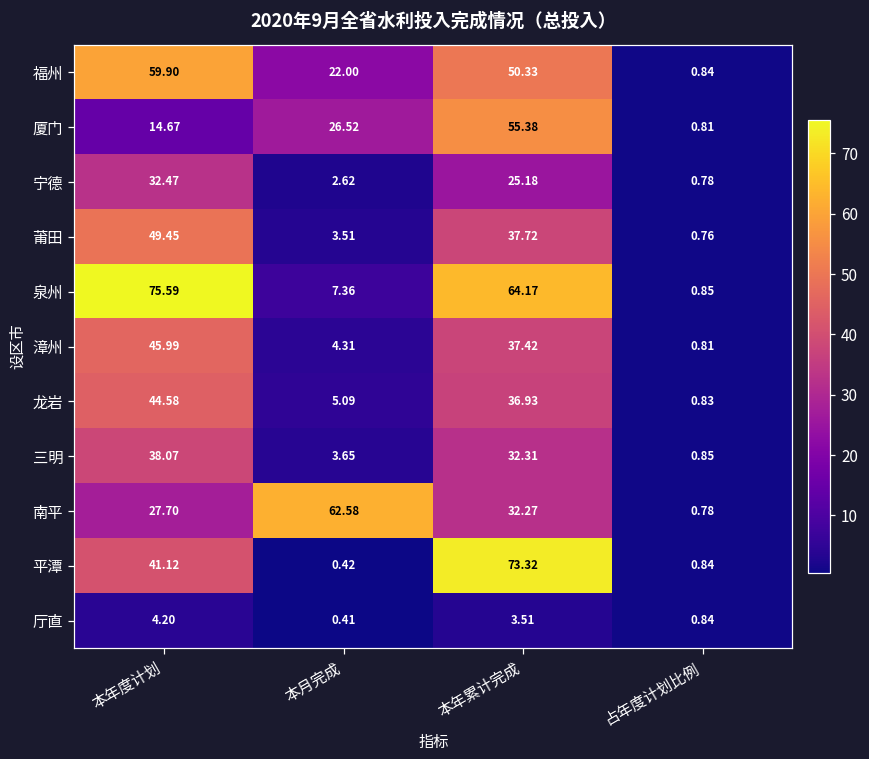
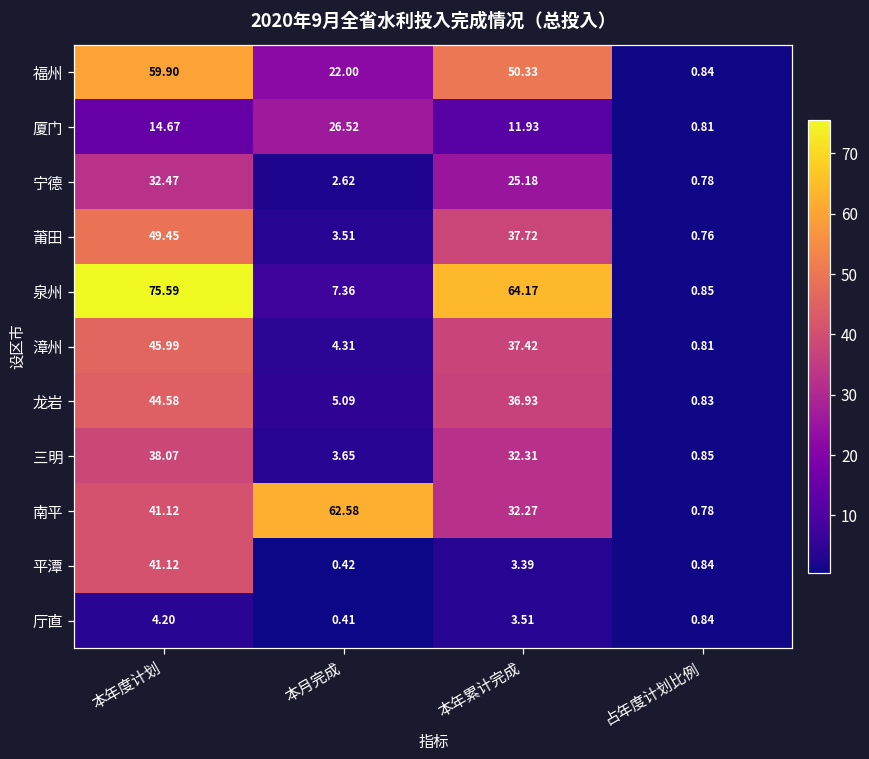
厦门, 本年累计完成: 55.38 -> 11.93
南平, 本年度计划: 27.70 -> 41.12
平潭, 本年累计完成: 73.32 -> 3.39
